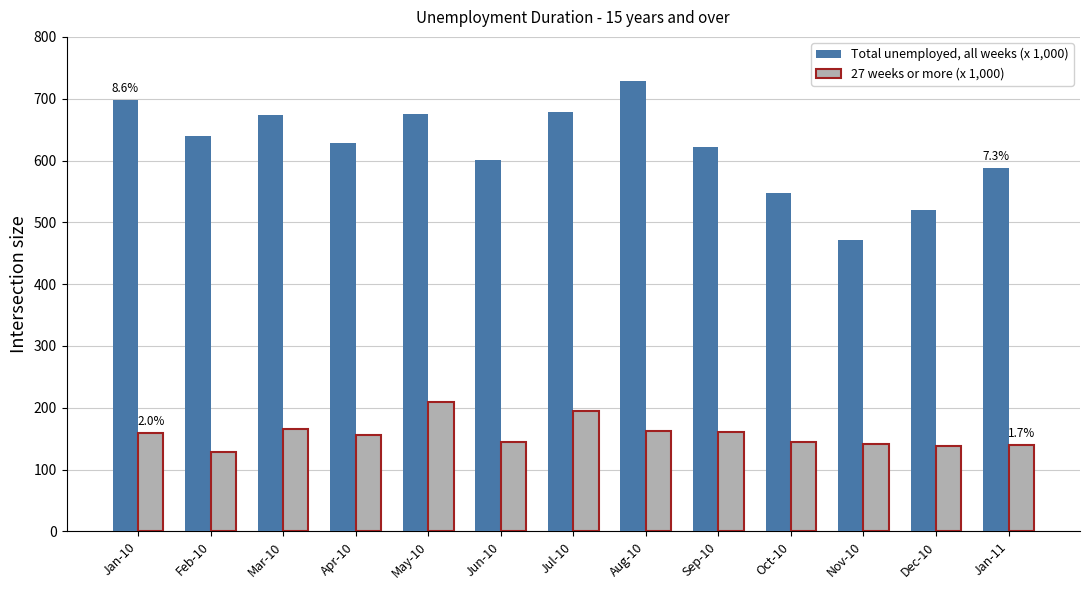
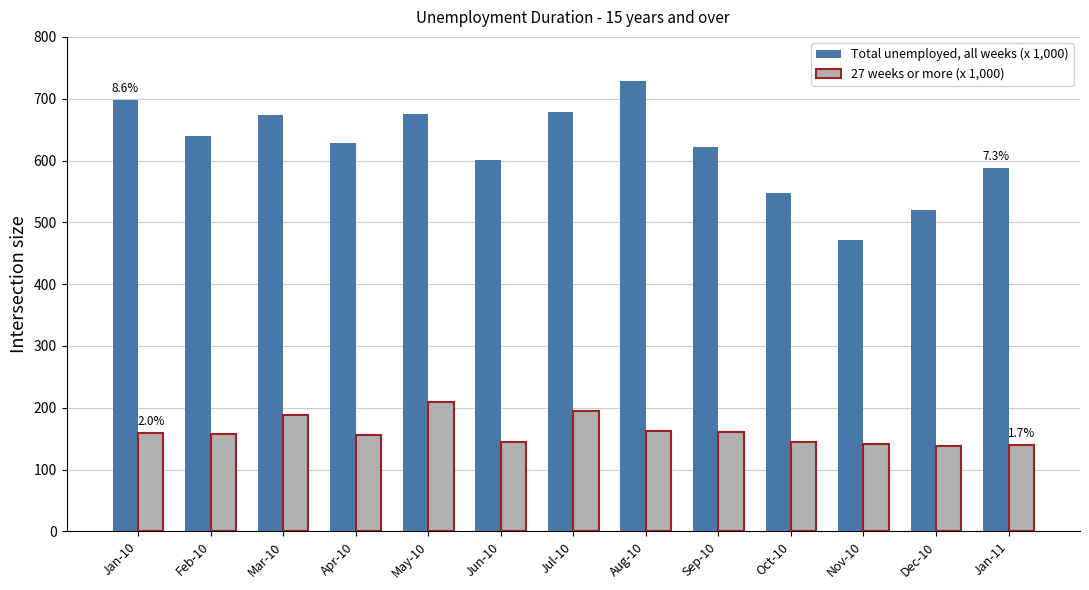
27 weeks or more (x 1,000), Feb-10: 130 -> 160
27 weeks or more (x 1,000), Mar-10: 170 -> 190
